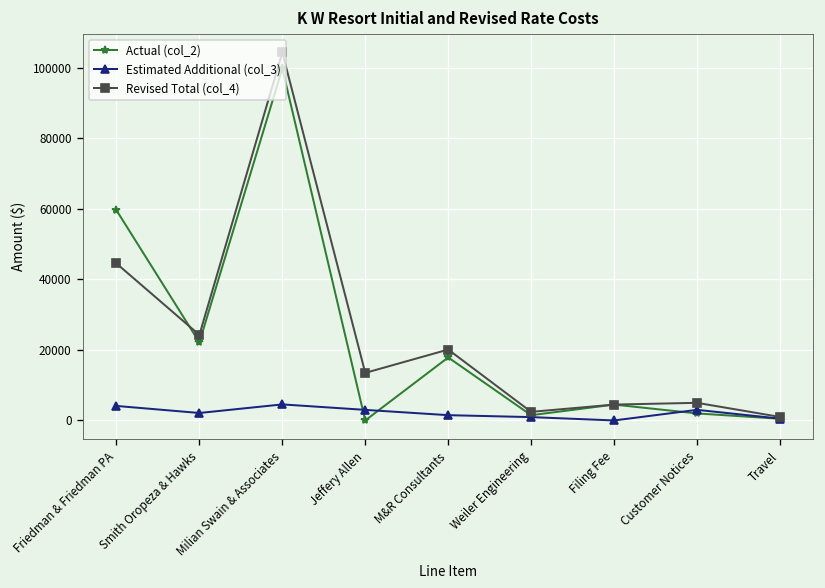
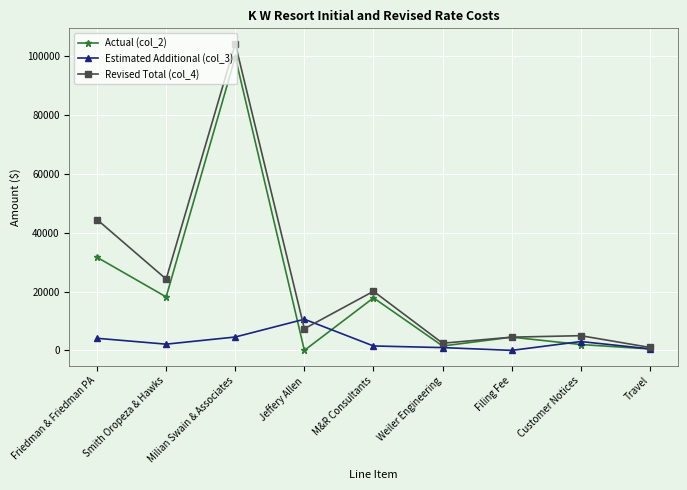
Actual (col_2), Friedman & Friedman PA: 60000 -> 32000
Actual (col_2), Smith Oropeza & Hawks: 22000 -> 18000
Estimated Additional (col_3), Jeffery Allen: 3000 -> 11000
Revised Total (col_4), Jeffery Allen: 13000 -> 7000
